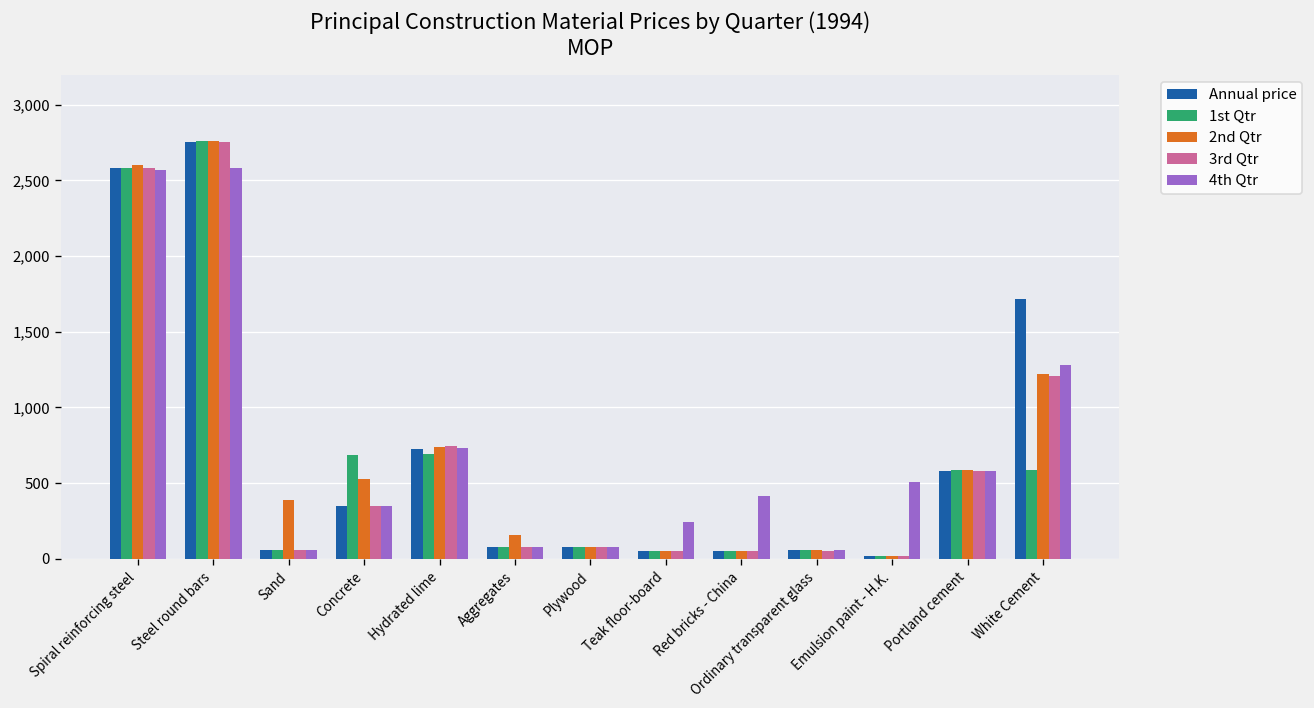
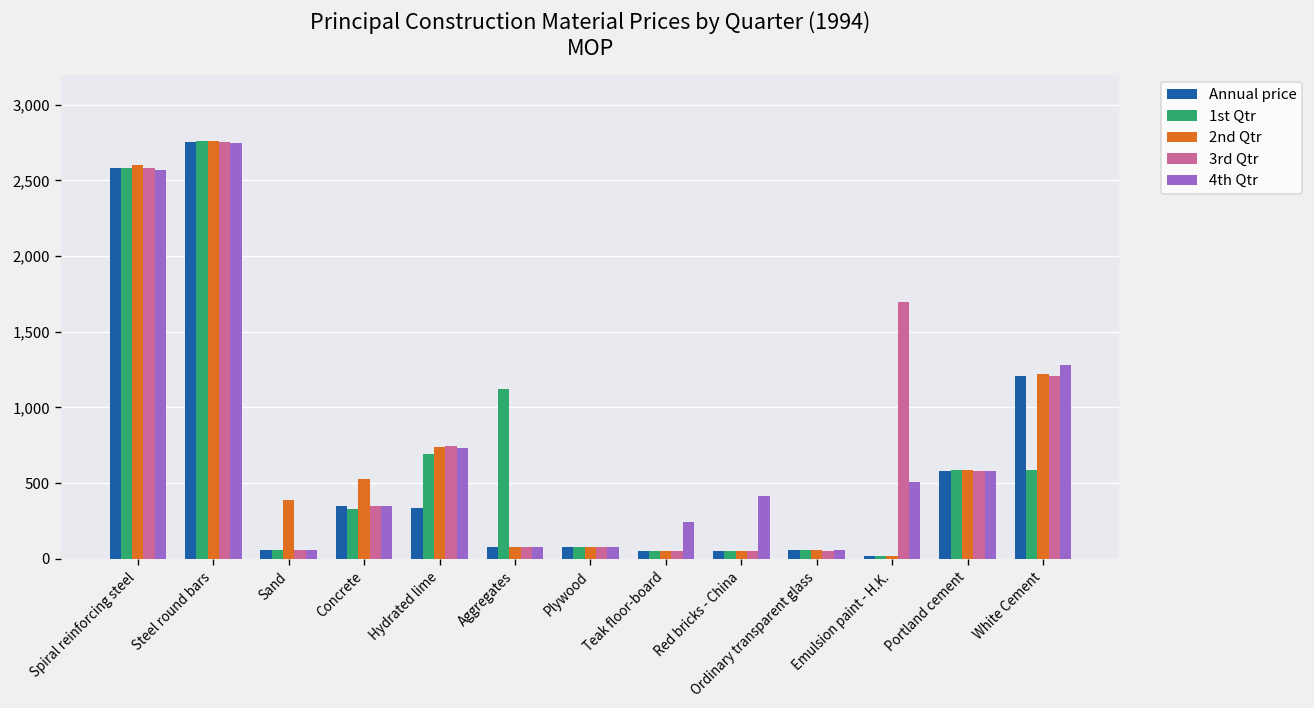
4th Qtr, Steel round bars: 2,580 -> 2,750
1st Qtr, Concrete: 690 -> 330
Annual price, Hydrated lime: 730 -> 340
1st Qtr, Aggregates: 80 -> 1,120
2nd Qtr, Aggregates: 160 -> 80
3rd Qtr, Emulsion paint - H.K.: 20 -> 1,700
Annual price, White Cement: 1,720 -> 1,210
